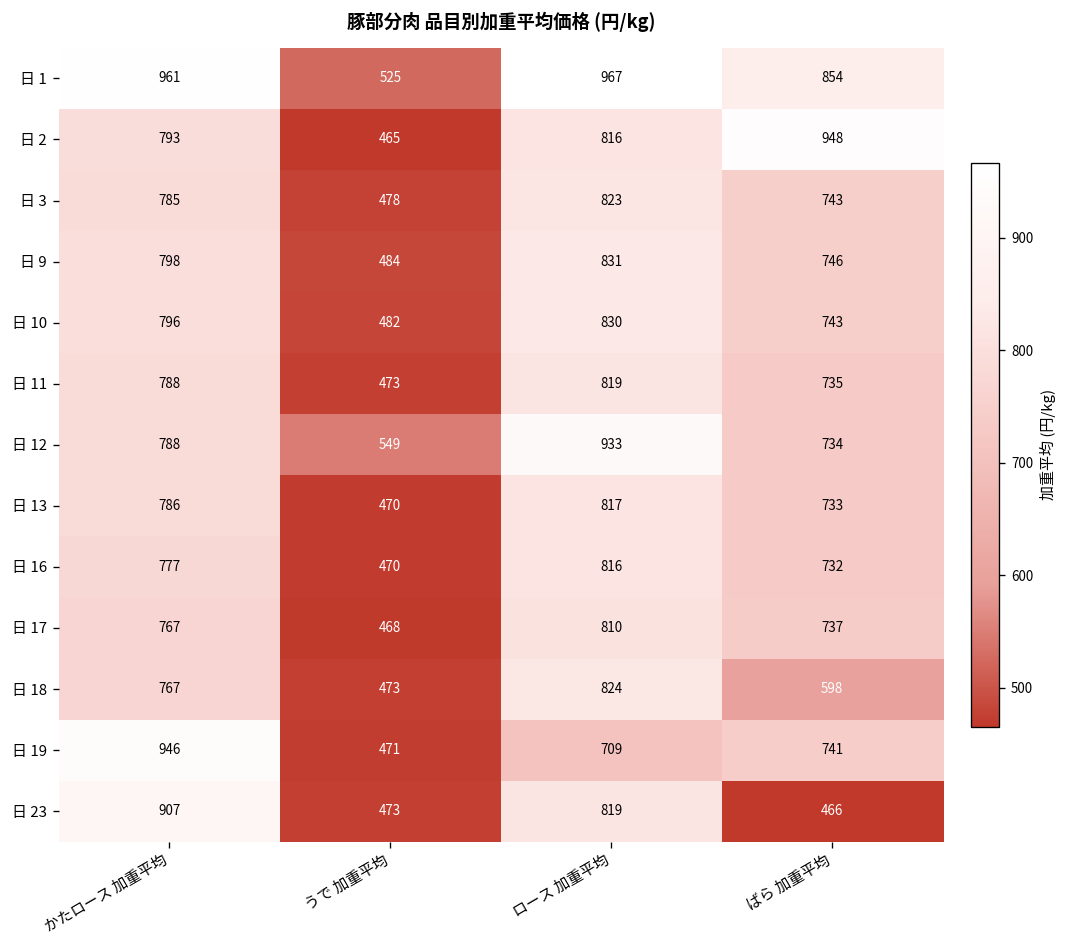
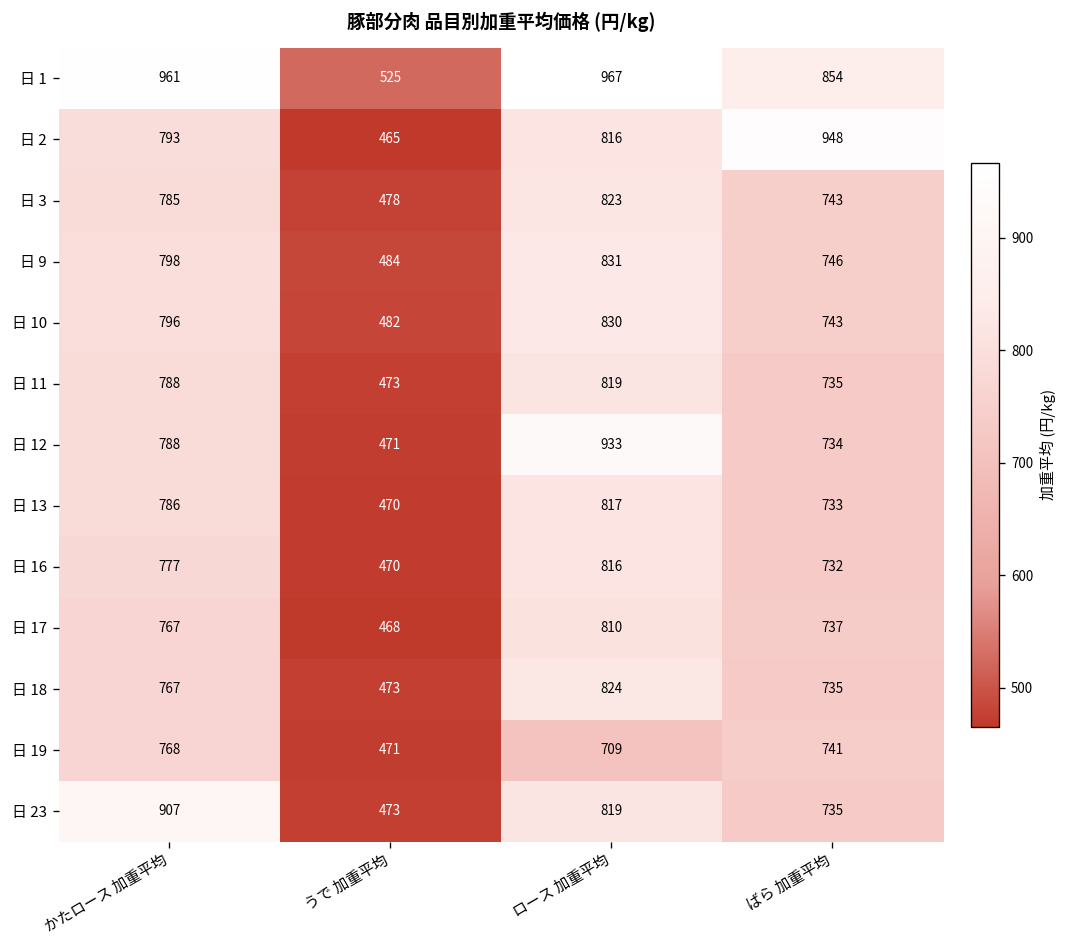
日 12, うで 加重平均: 549 -> 471
日 18, ばら 加重平均: 598 -> 735
日 19, かたロース 加重平均: 946 -> 768
日 23, ばら 加重平均: 466 -> 735
